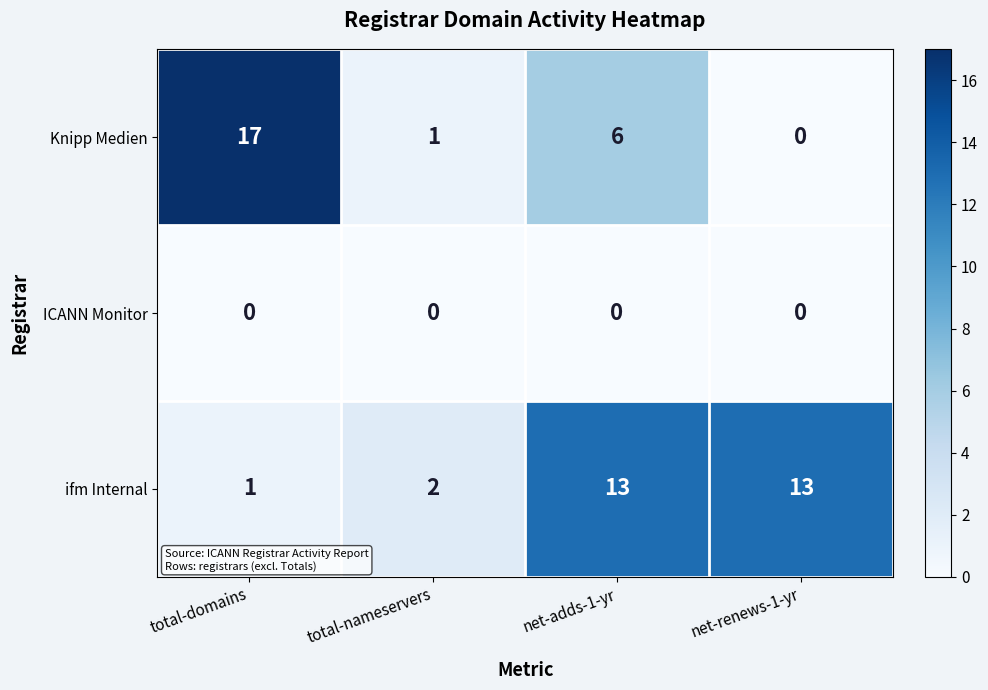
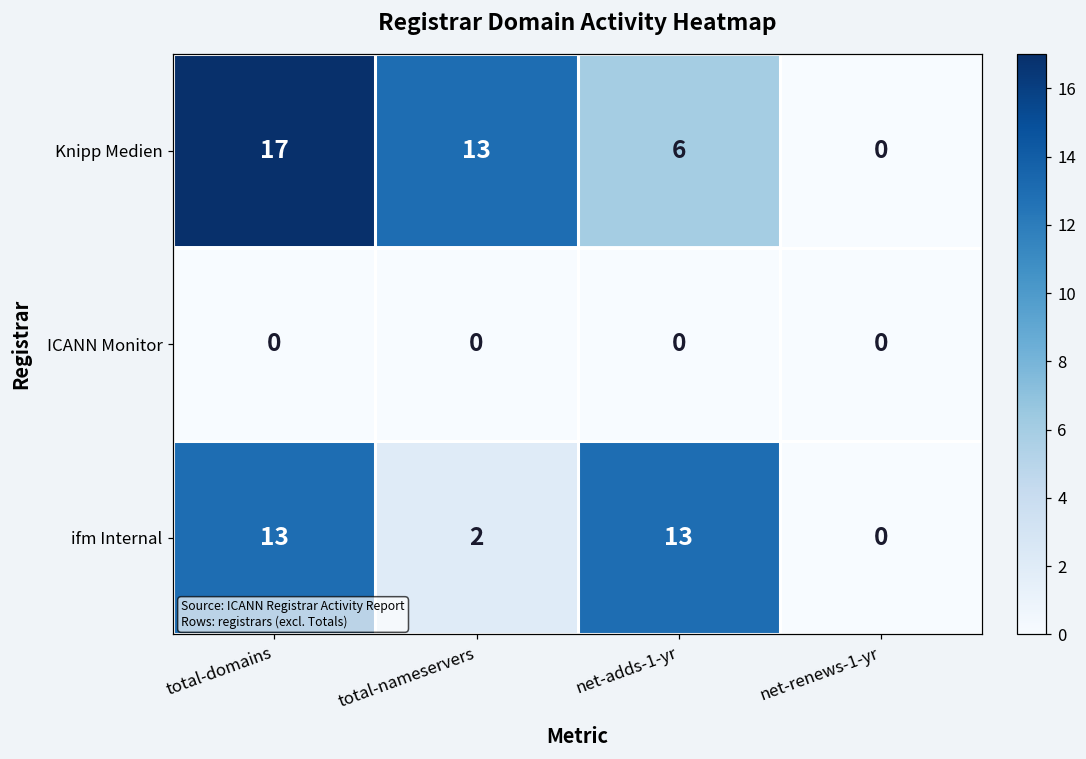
Knipp Medien, total-nameservers: 1 -> 13
ifm Internal, total-domains: 1 -> 13
ifm Internal, net-renews-1-yr: 13 -> 0
